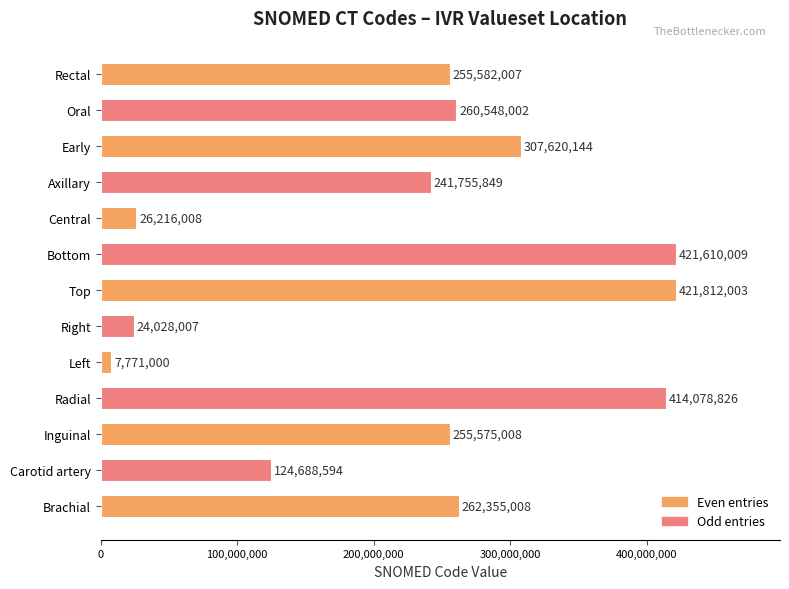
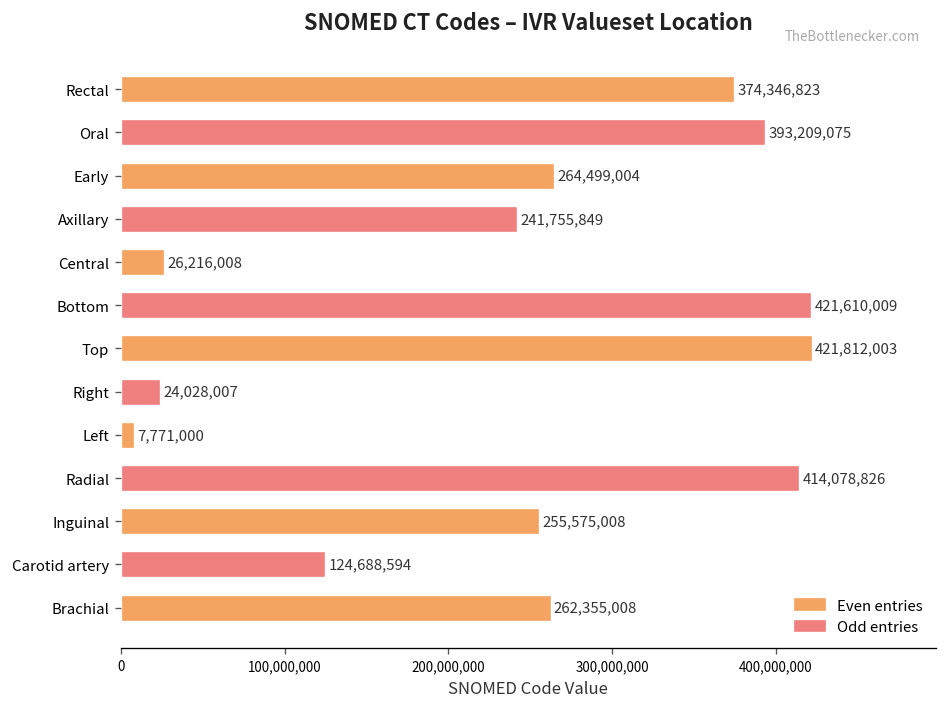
Rectal: 255,582,007 -> 374,346,823
Oral: 260,548,002 -> 393,209,075
Early: 307,620,144 -> 264,499,004
